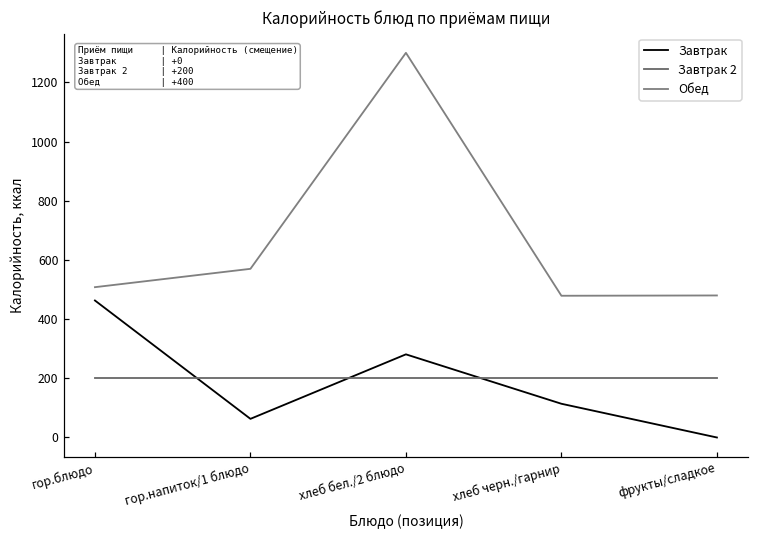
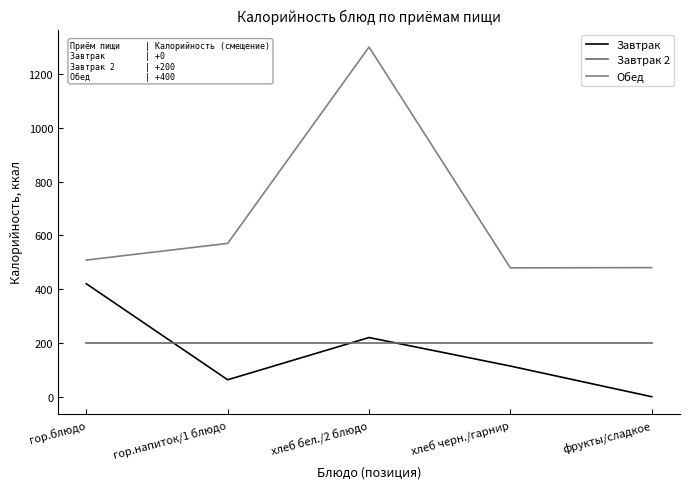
Завтрак, гор.блюдо: 460 -> 420
Завтрак, хлеб бел./2 блюдо: 280 -> 220
